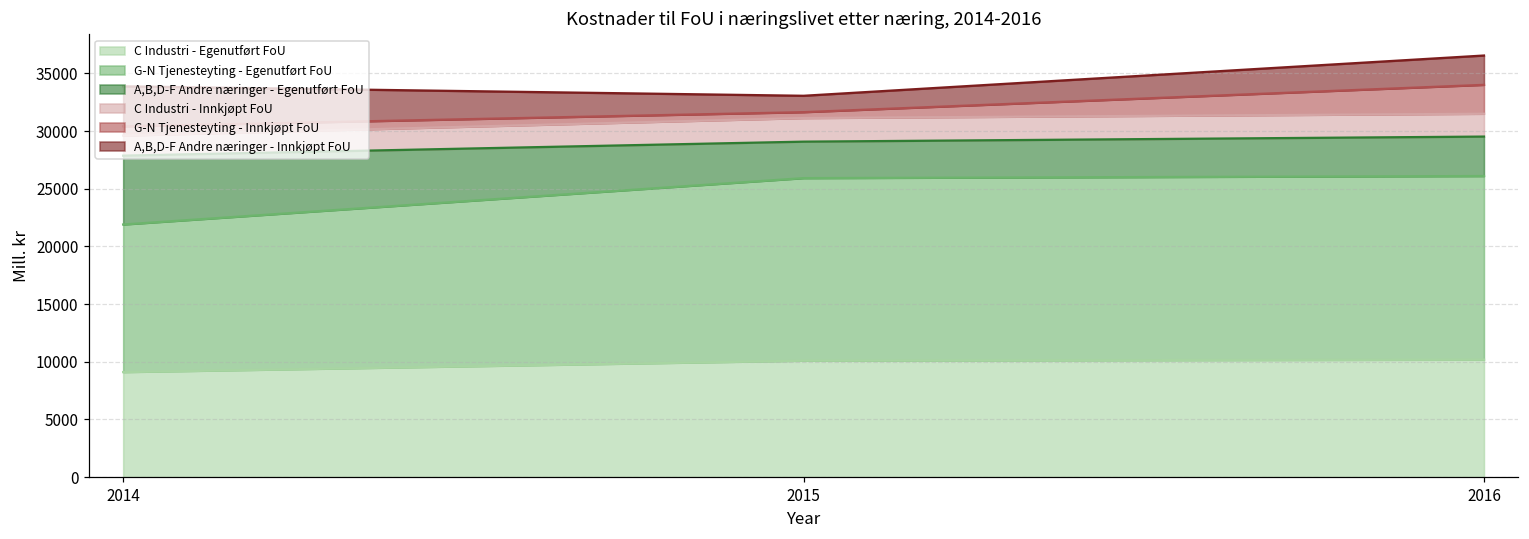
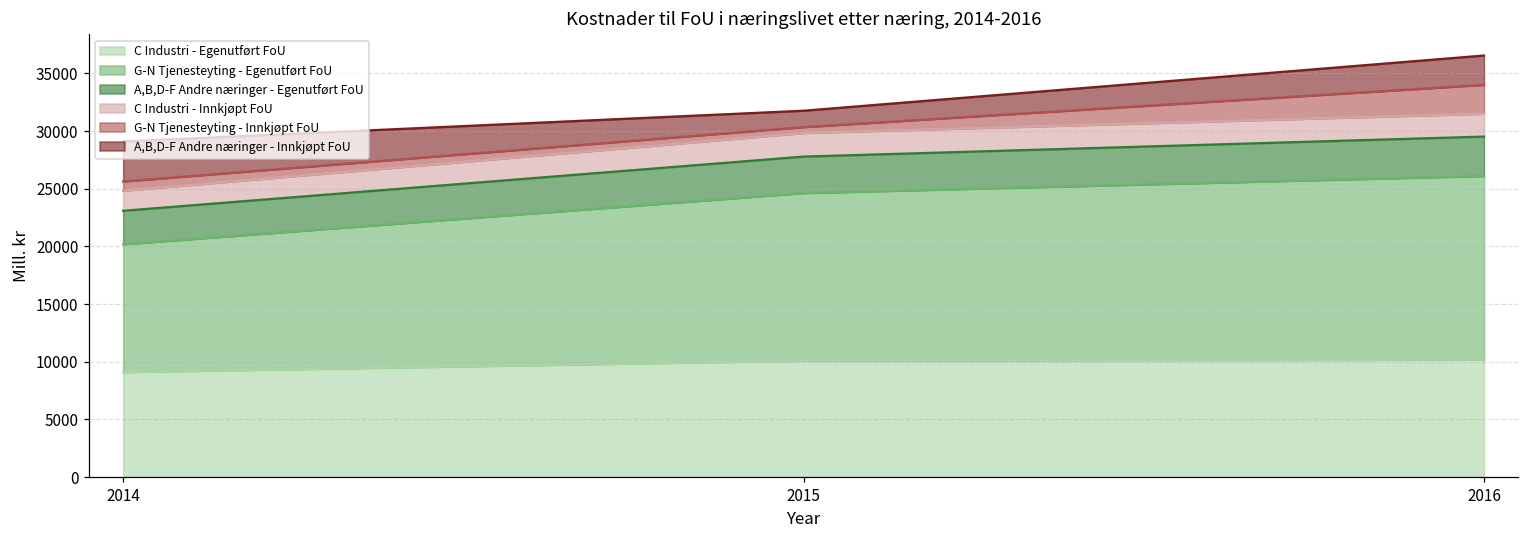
G-N Tjenesteyting - Egenutført FoU, 2014: 12800 -> 11100
A,B,D-F Andre næringer - Egenutført FoU, 2014: 6000 -> 2900
G-N Tjenesteyting - Egenutført FoU, 2015: 15800 -> 14500
